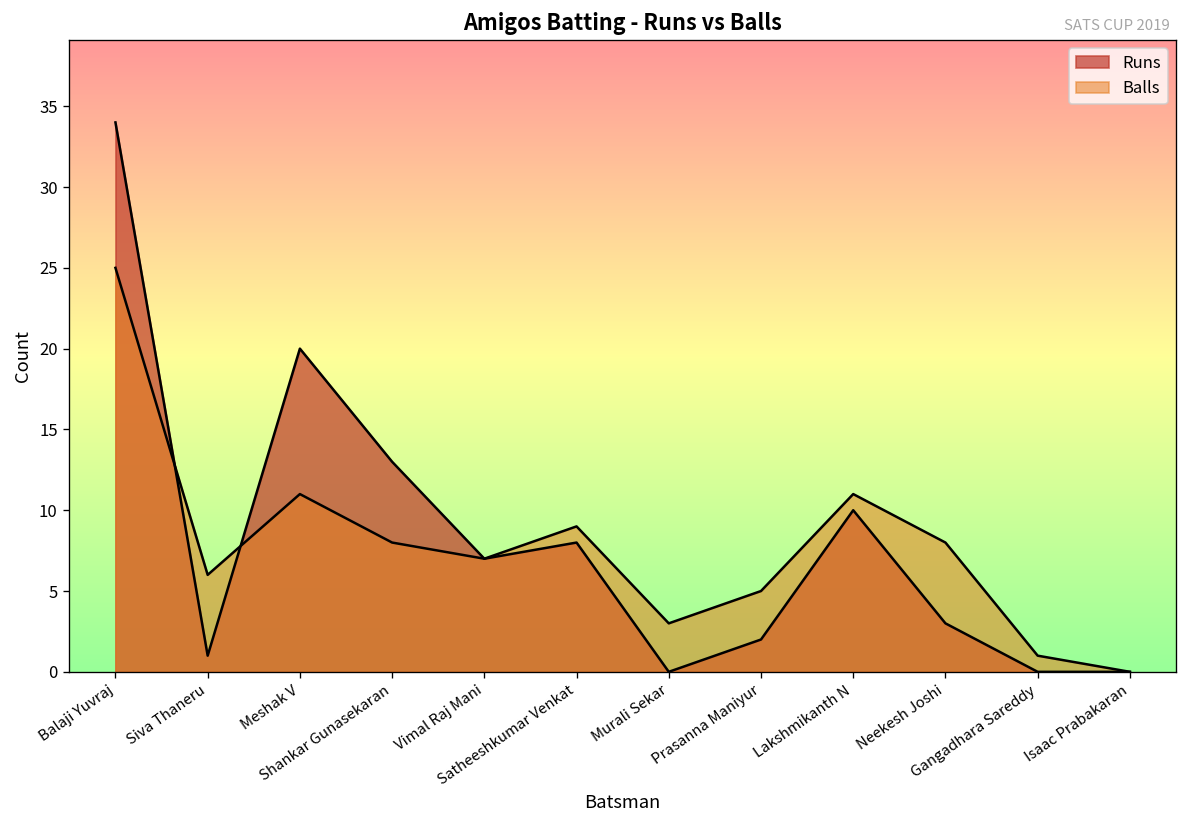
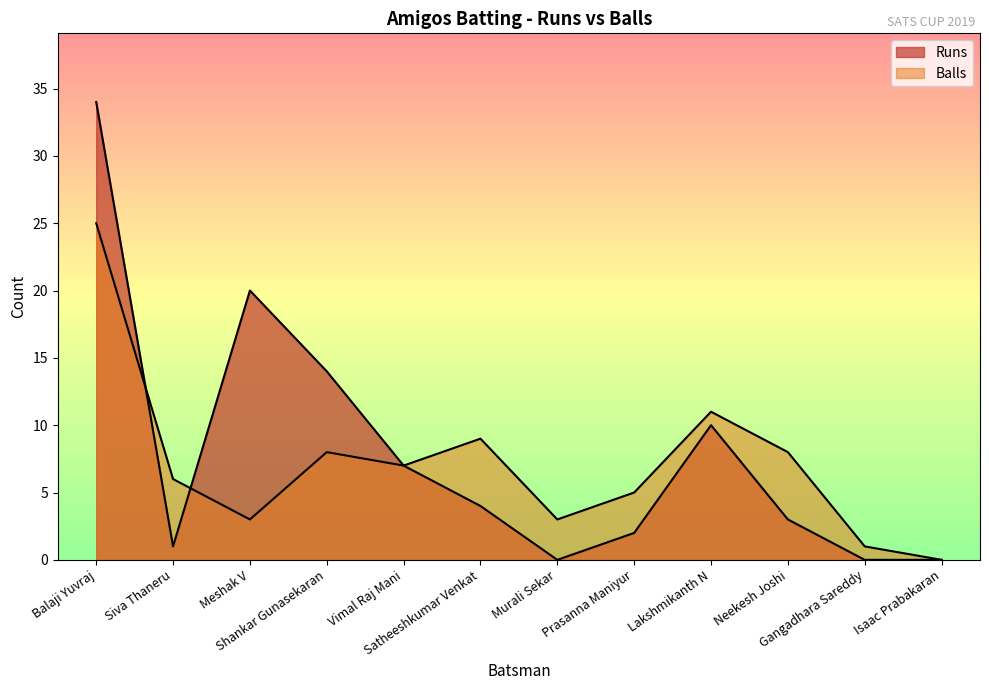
Balls, Meshak V: 11 -> 3
Runs, Shankar Gunasekaran: 13 -> 14
Runs, Satheeshkumar Venkat: 8 -> 4
